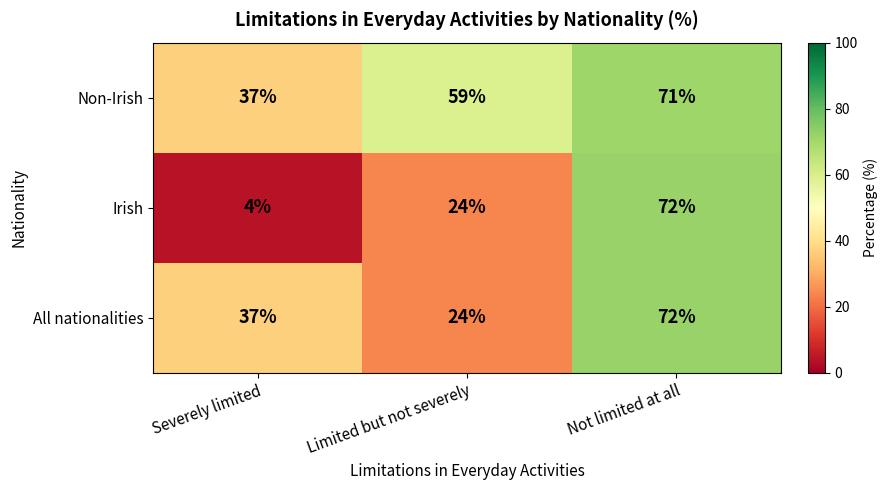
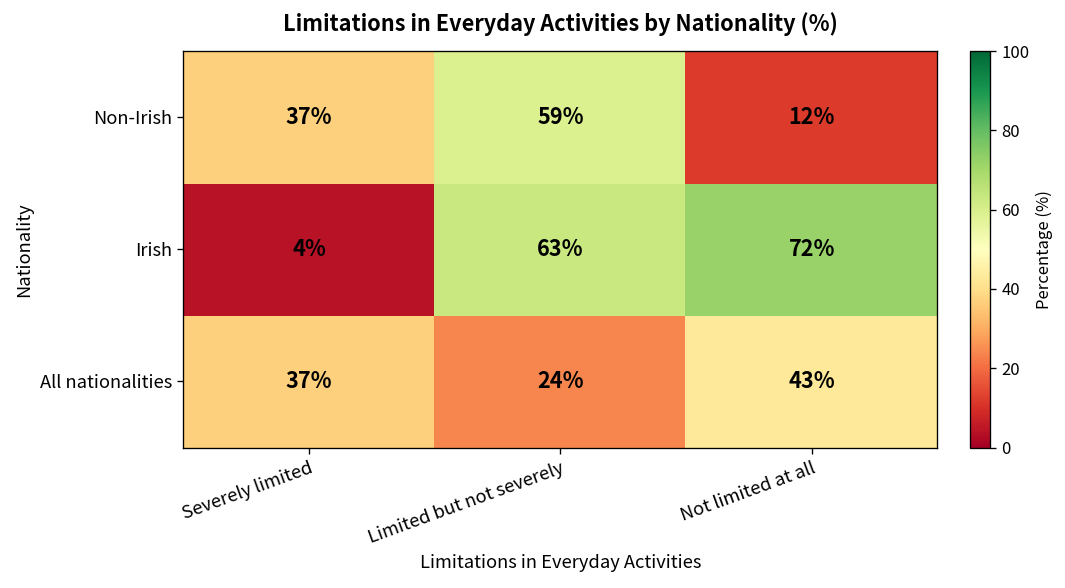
Non-Irish, Not limited at all: 71% -> 12%
Irish, Limited but not severely: 24% -> 63%
All nationalities, Not limited at all: 72% -> 43%
